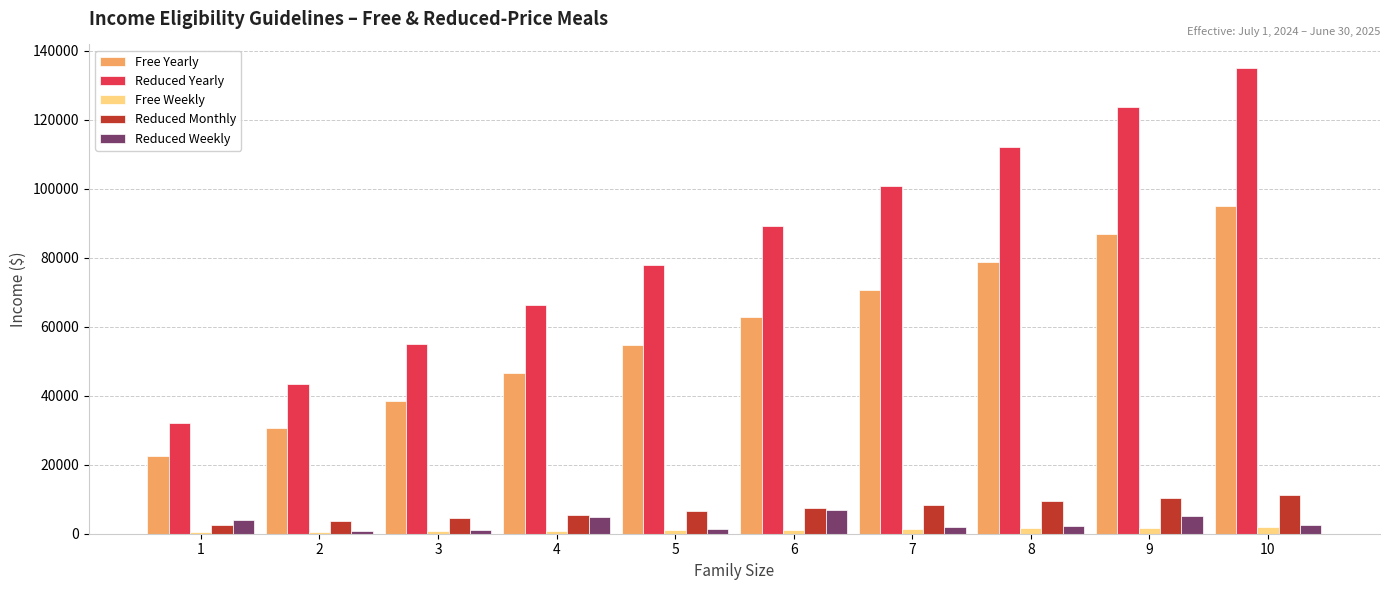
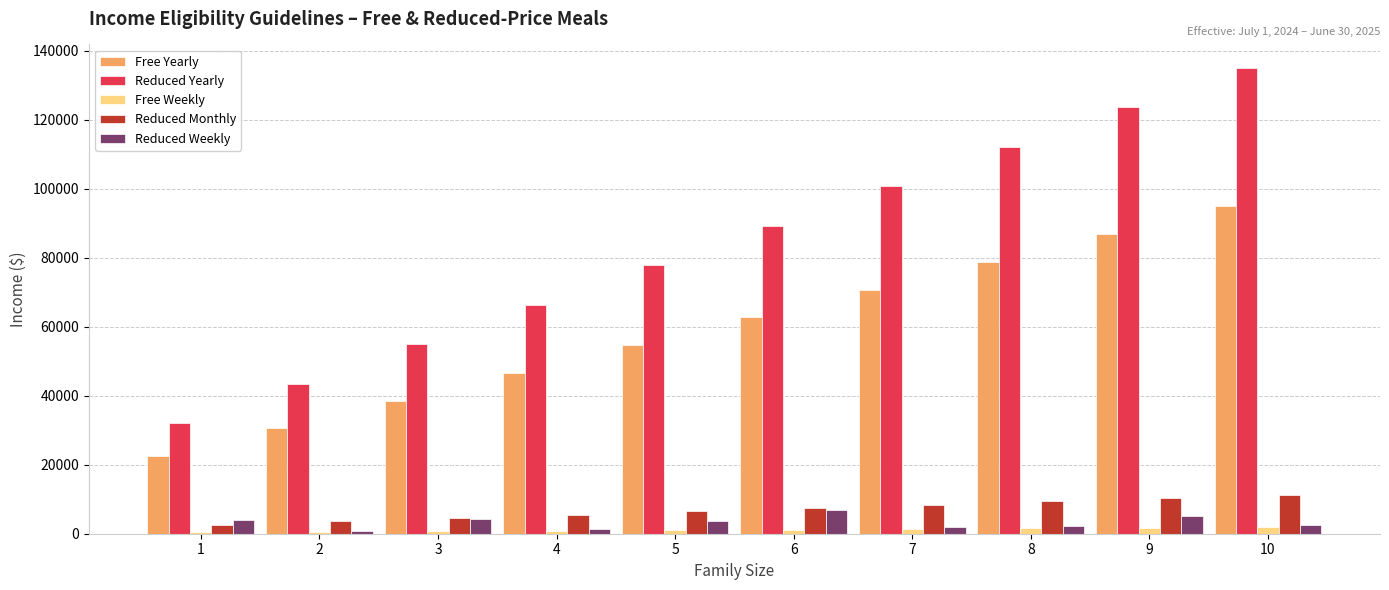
Reduced Weekly, 3: 1000 -> 4000
Reduced Weekly, 4: 5000 -> 1000
Reduced Weekly, 5: 1000 -> 4000
